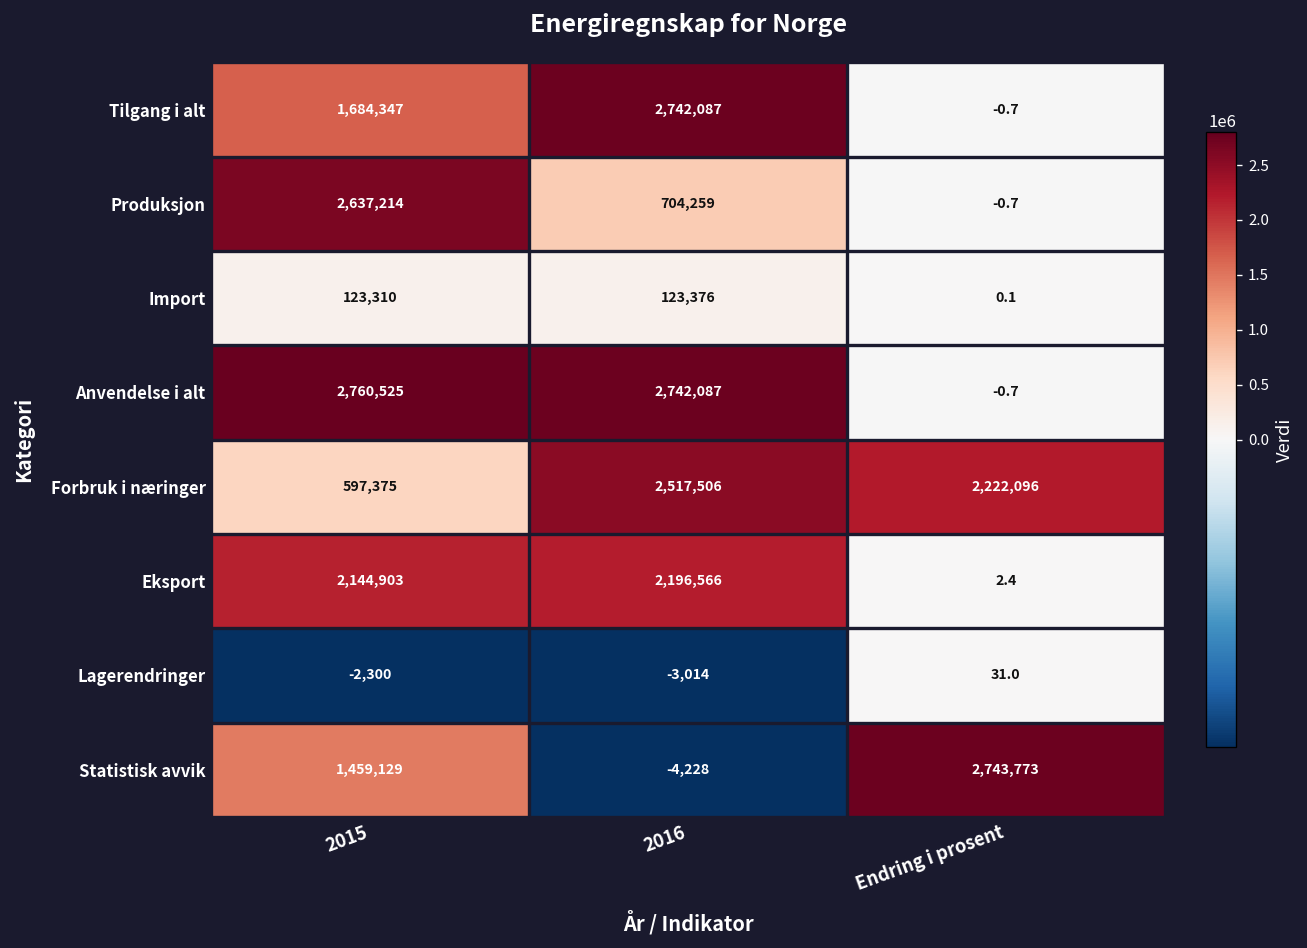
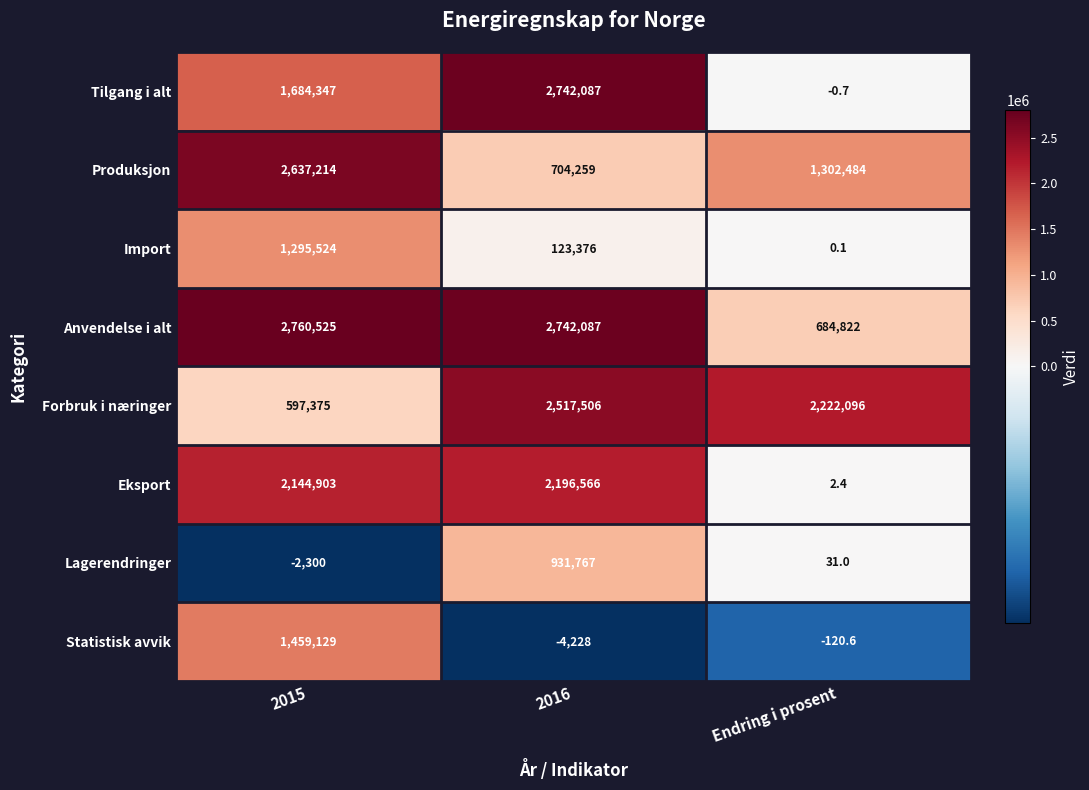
Produksjon, Endring i prosent: -0.7 -> 1,302,484
Import, 2015: 123,310 -> 1,295,524
Anvendelse i alt, Endring i prosent: -0.7 -> 684,822
Lagerendringer, 2016: -3,014 -> 931,767
Statistisk avvik, Endring i prosent: 2,743,773 -> -120.6
